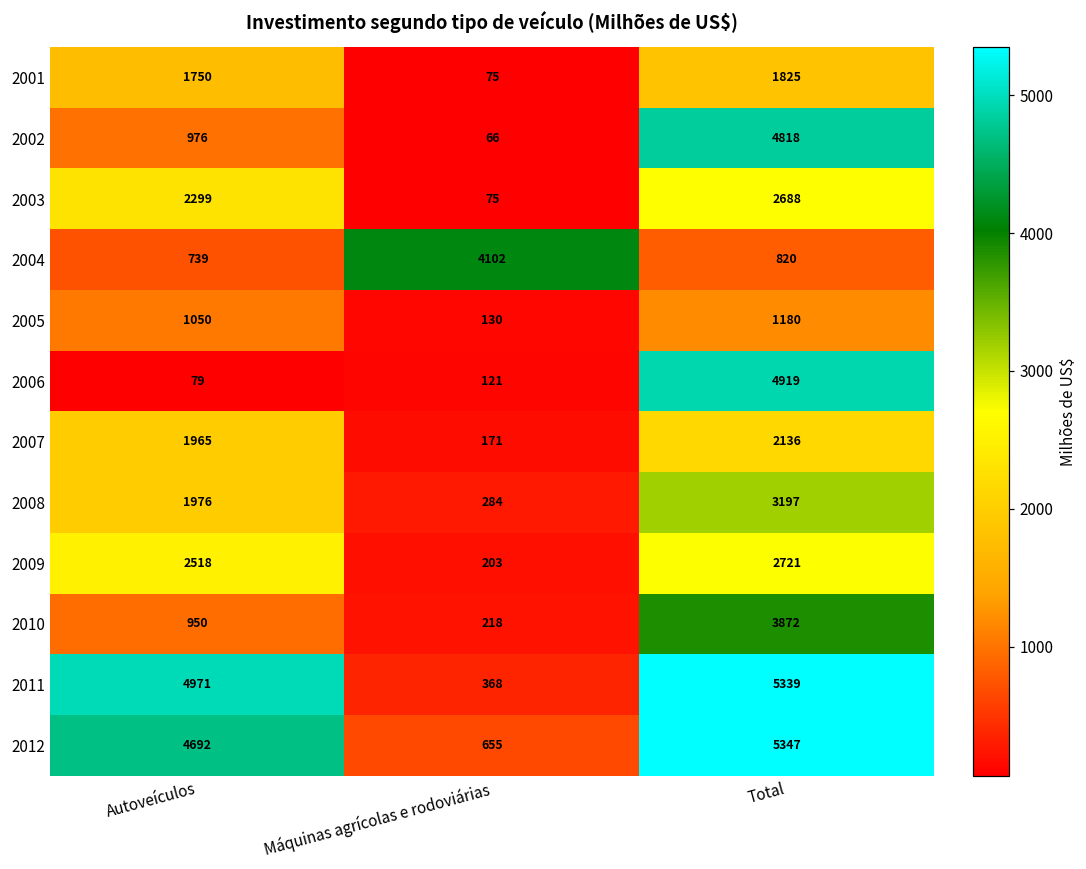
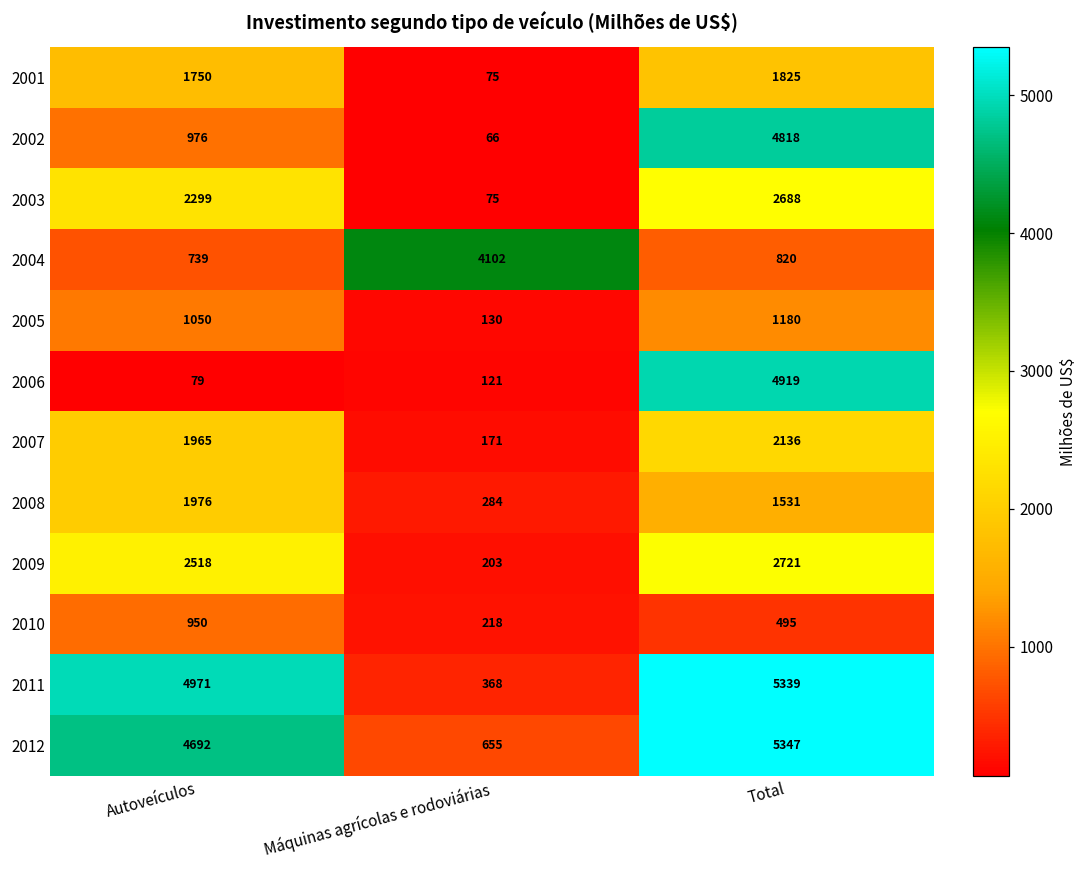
2008, Total: 3197 -> 1531
2010, Total: 3872 -> 495
